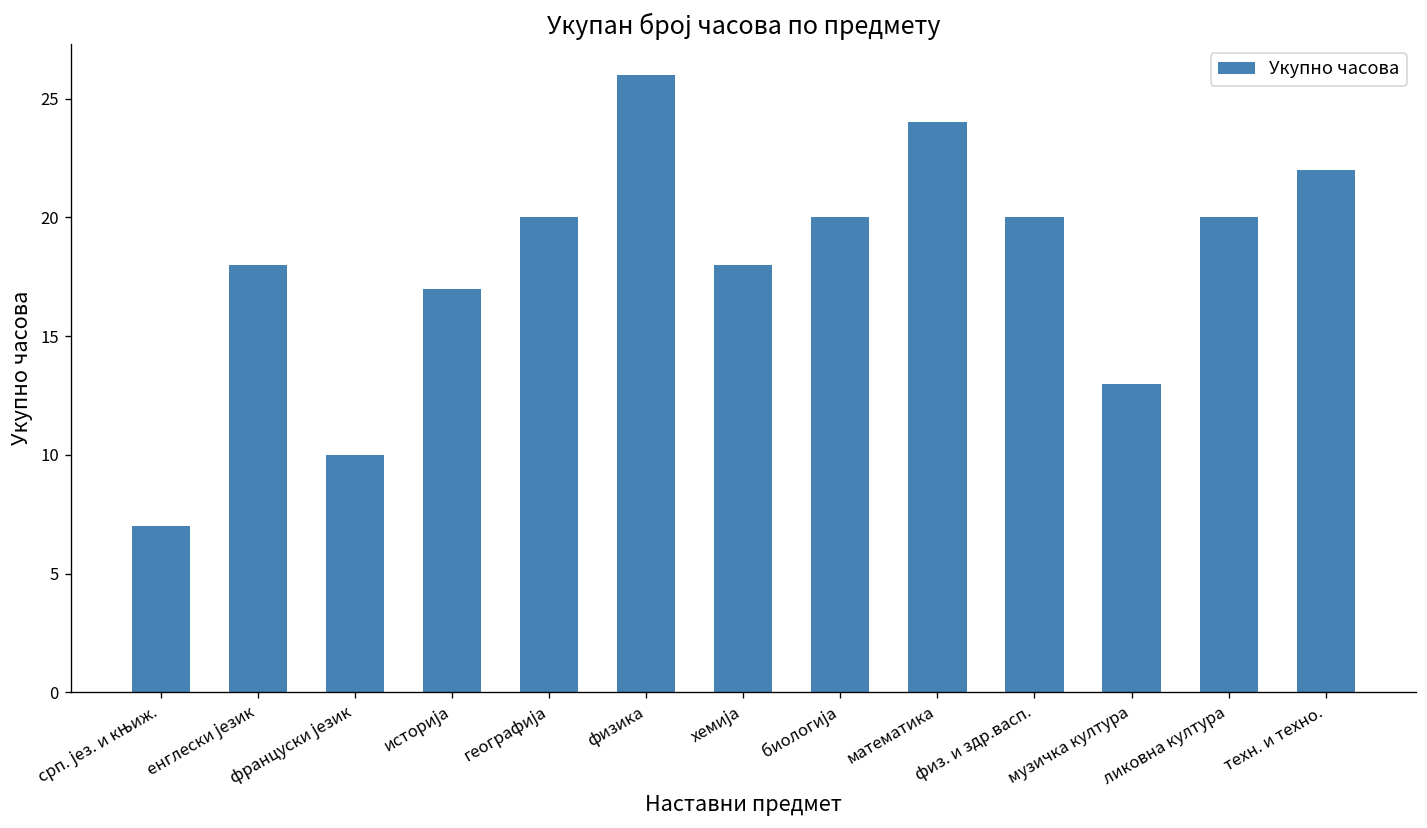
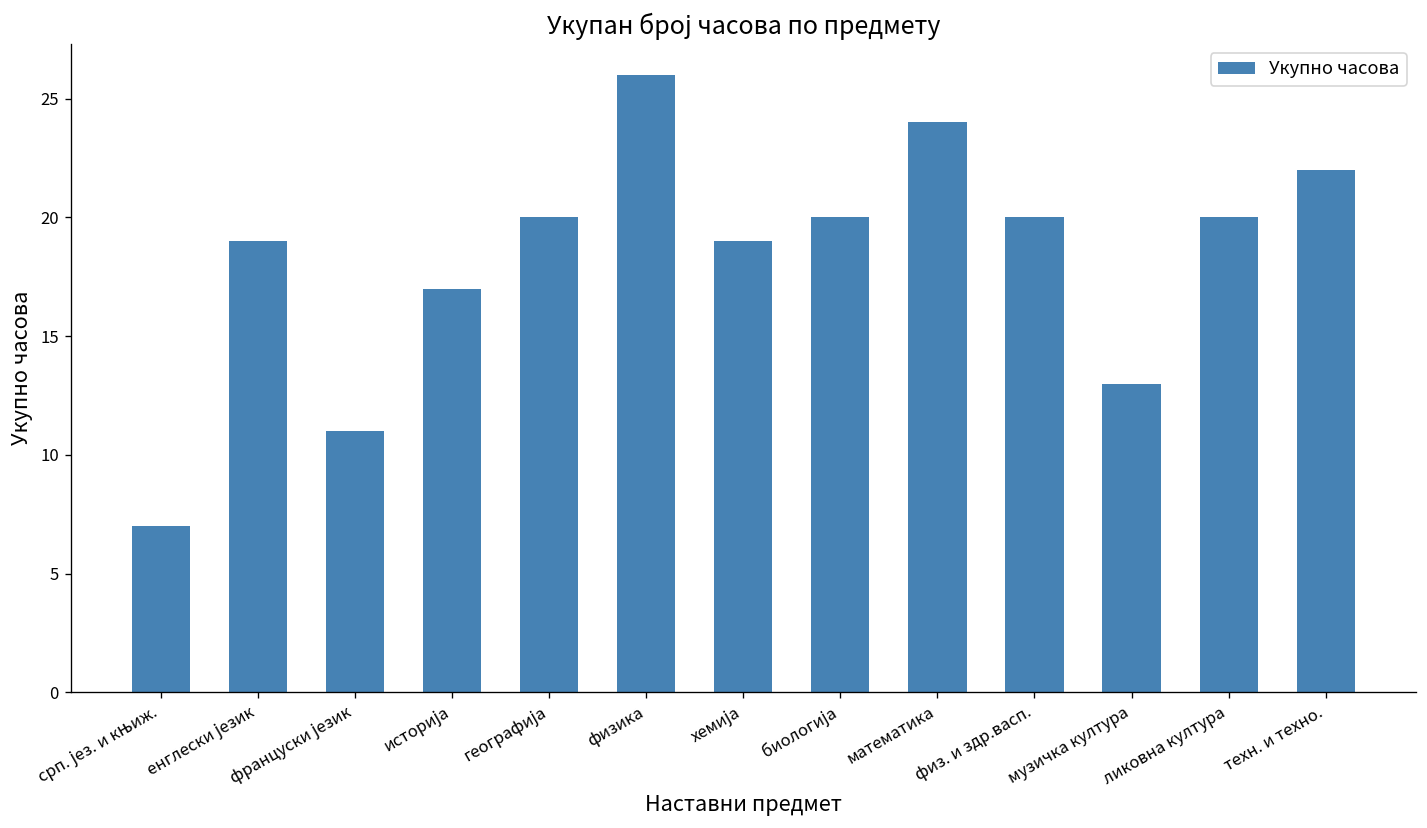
енглески језик: 18 -> 19
француски језик: 10 -> 11
хемија: 18 -> 19
